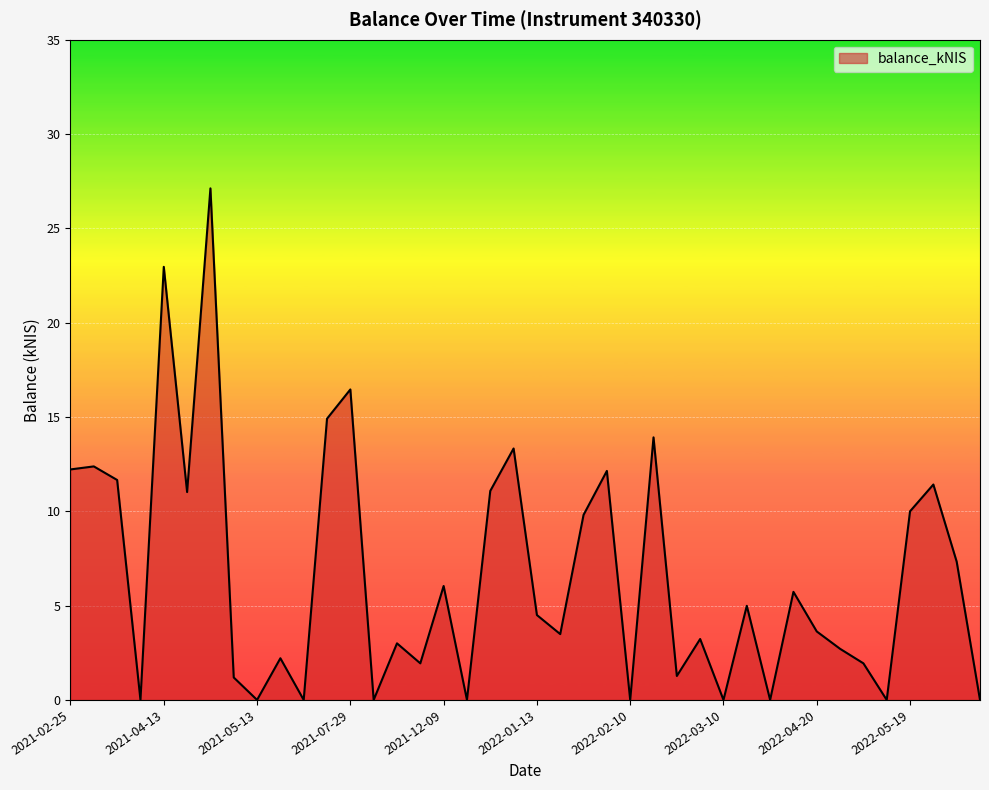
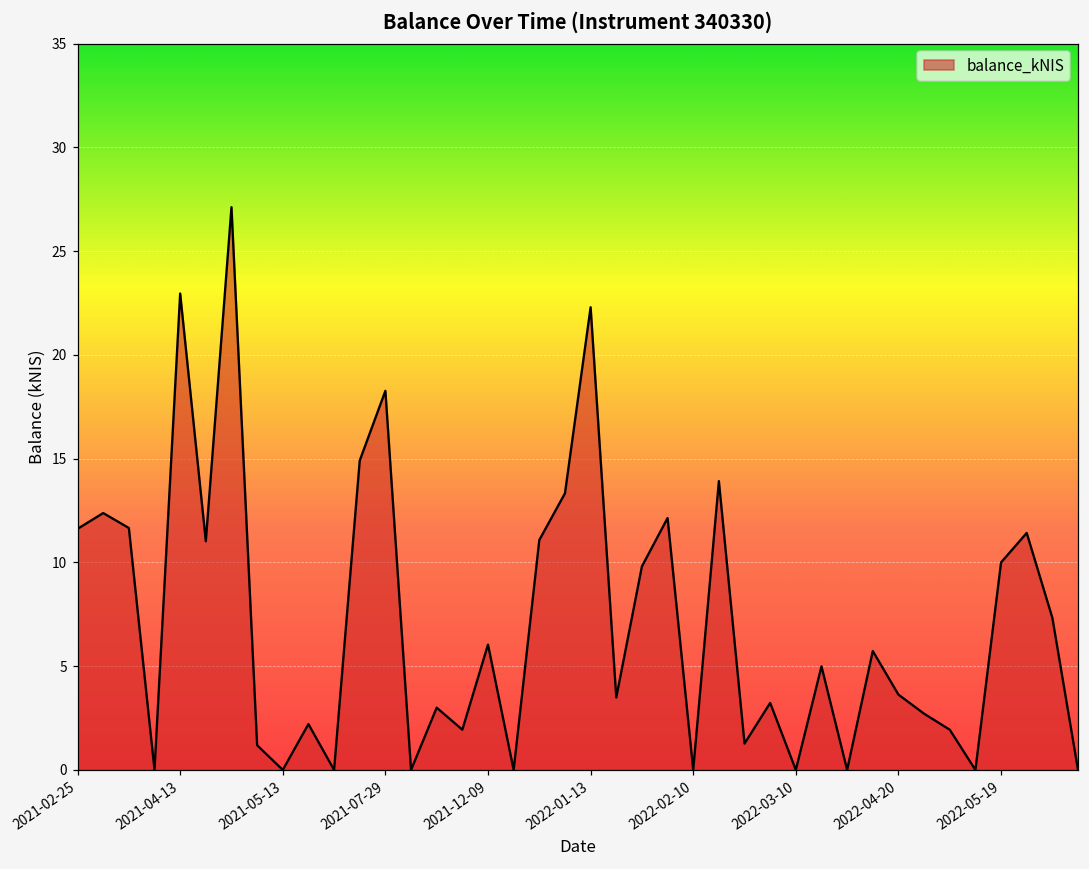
2021-02-25: 12.2 -> 11.6
2021-07-29: 16.5 -> 18.3
2022-01-13: 4.5 -> 22.3
